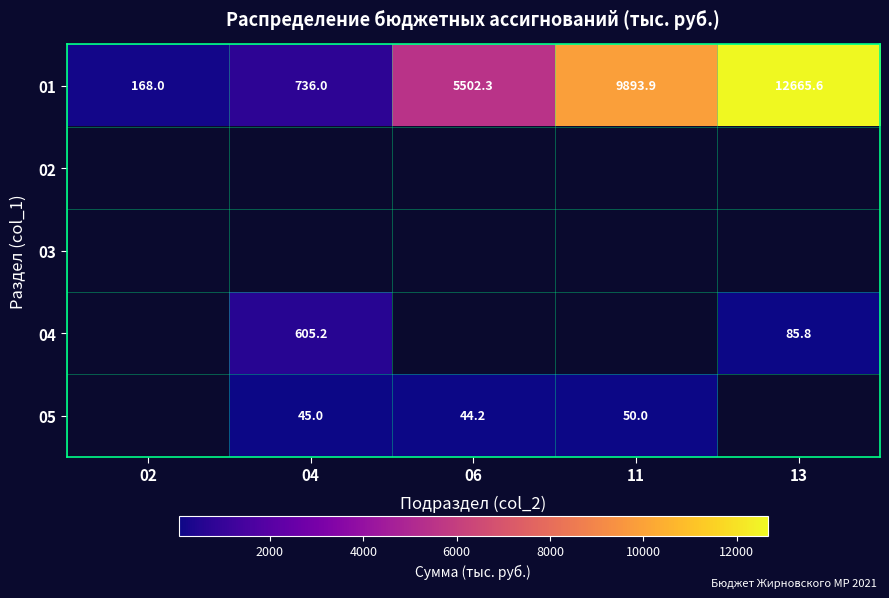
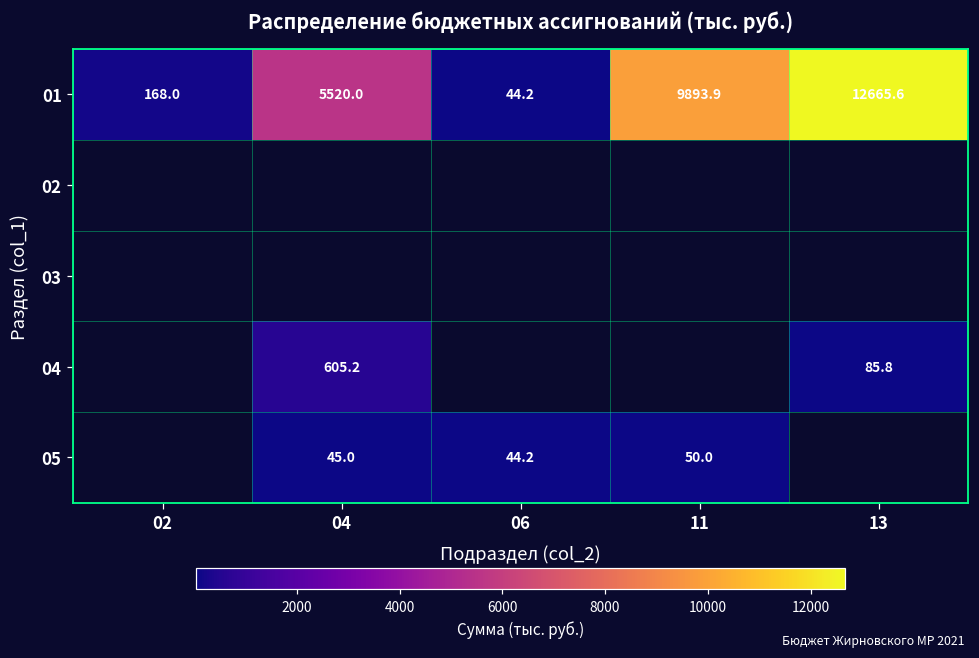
01, 04: 736.0 -> 5520.0
01, 06: 5502.3 -> 44.2
